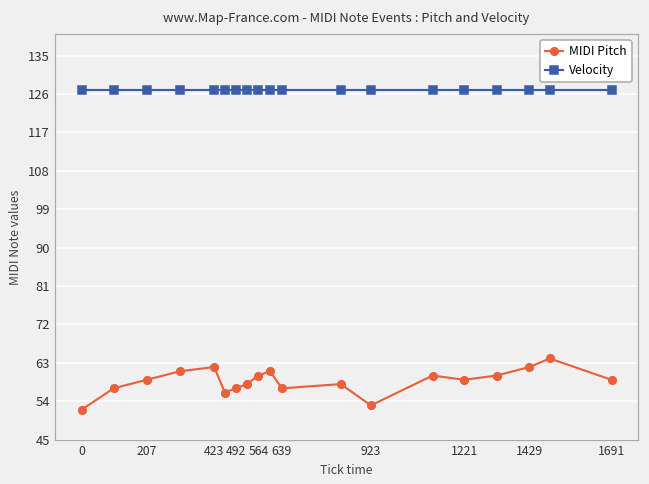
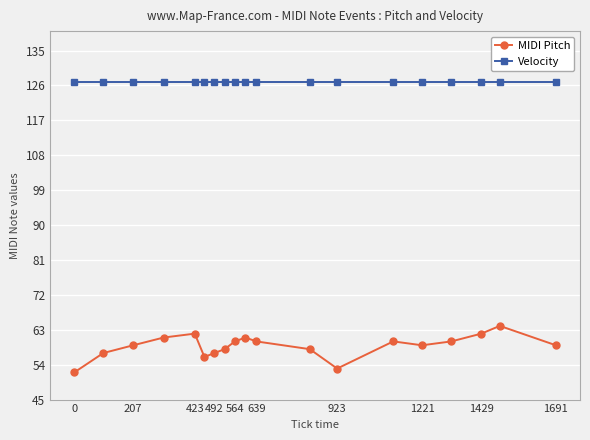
MIDI Pitch, 639: 57 -> 60
